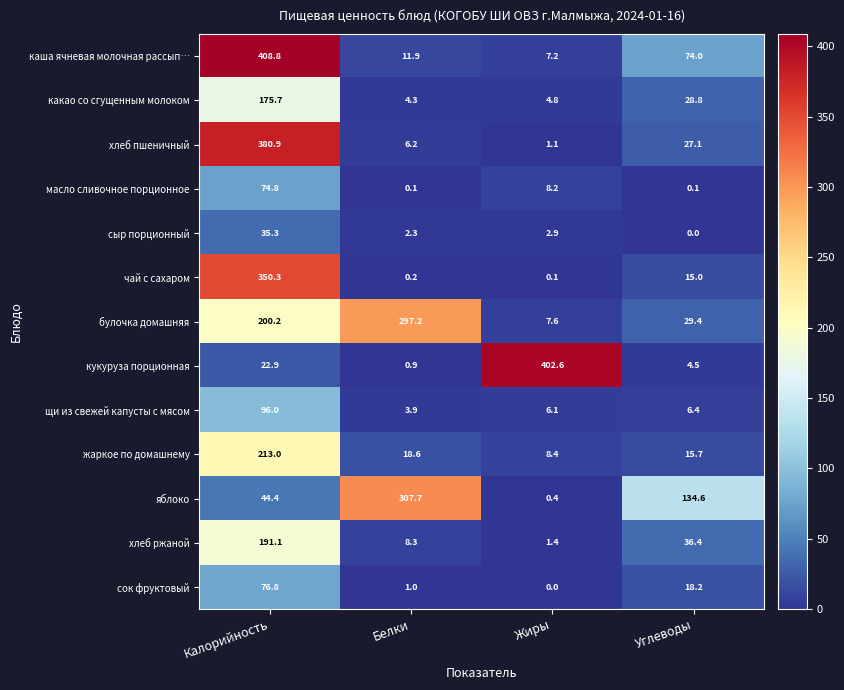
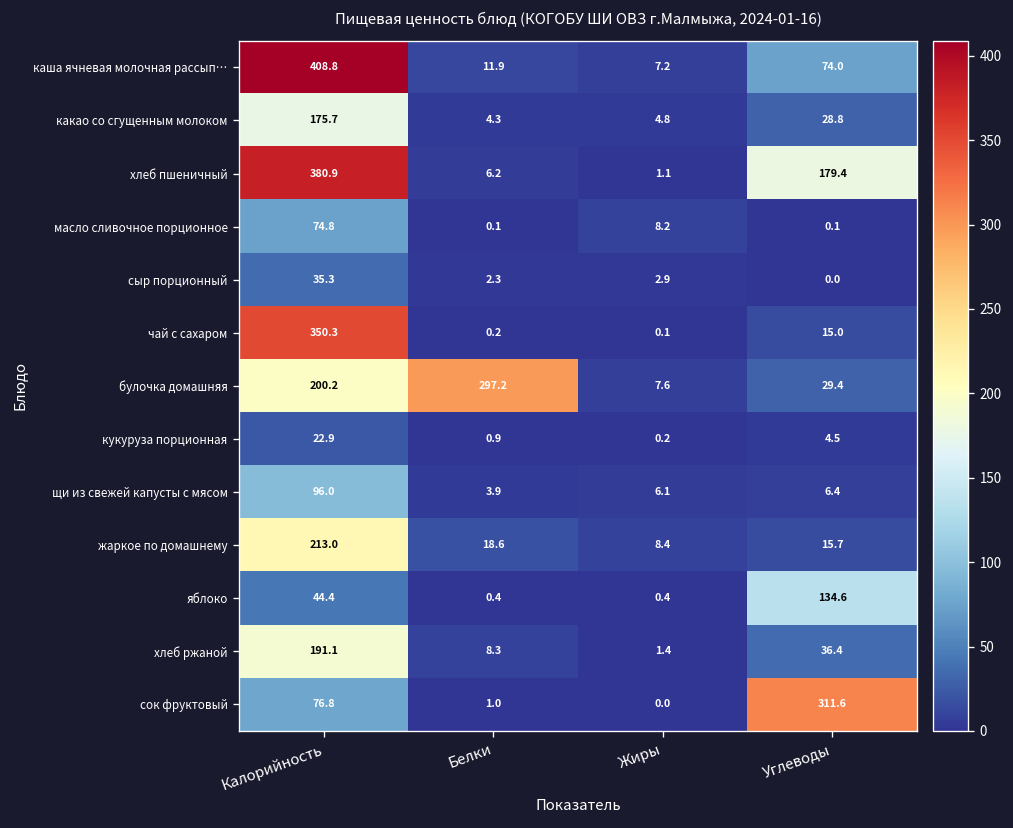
хлеб пшеничный, Углеводы: 27.1 -> 179.4
кукуруза порционная, Жиры: 402.6 -> 0.2
яблоко, Белки: 307.7 -> 0.4
сок фруктовый, Углеводы: 18.2 -> 311.6
